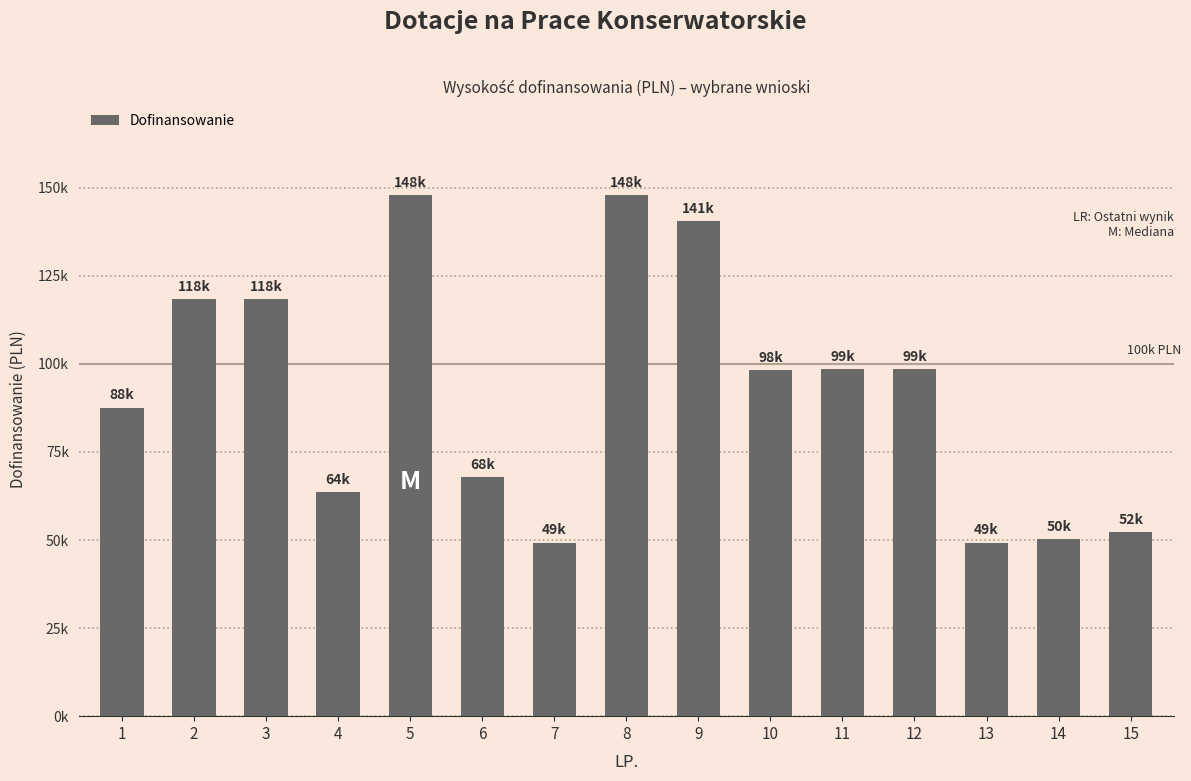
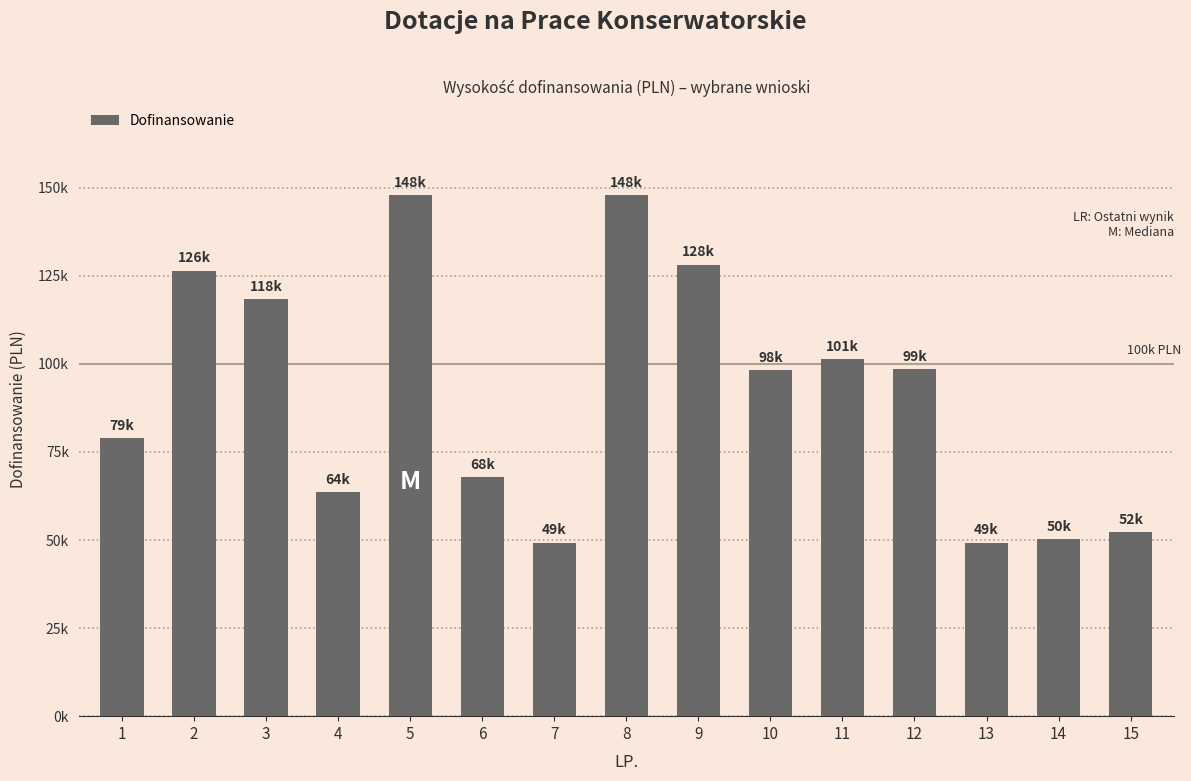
1: 88k -> 79k
2: 118k -> 126k
9: 141k -> 128k
11: 99k -> 101k
